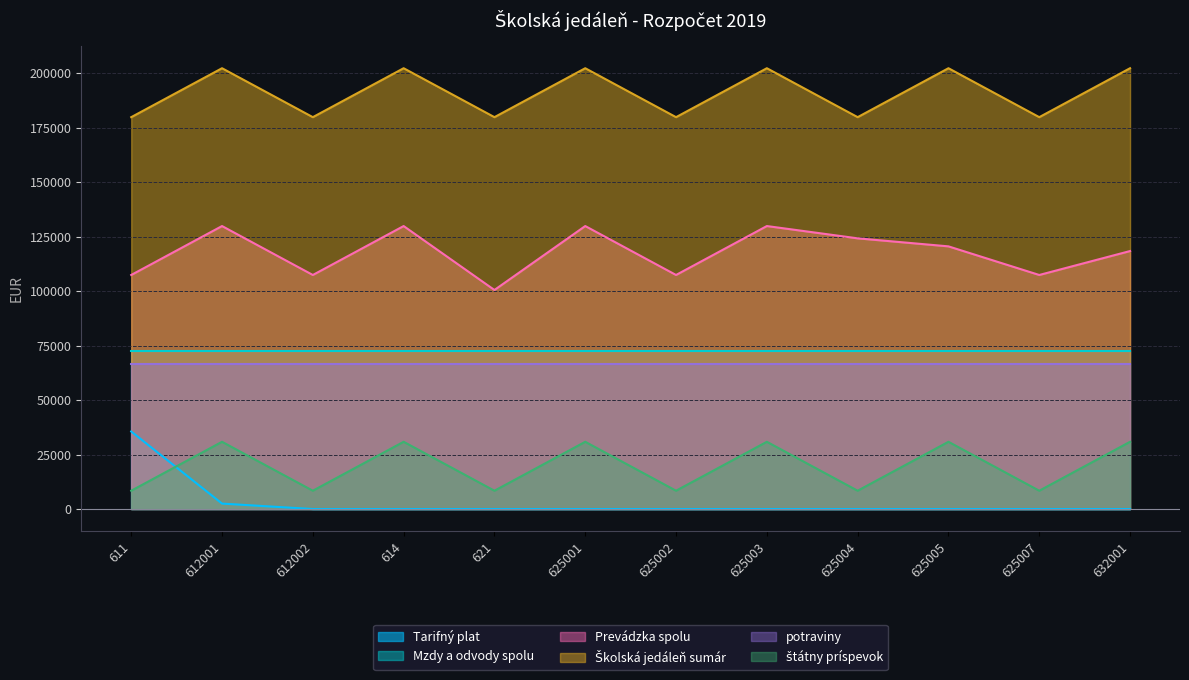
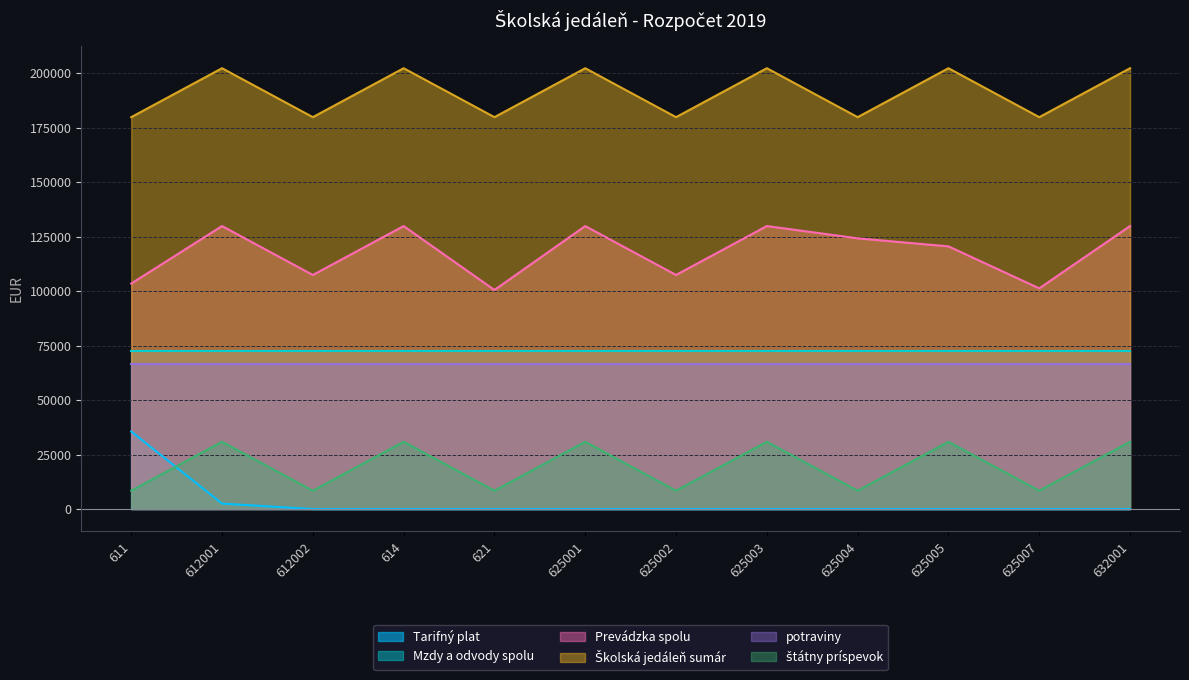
Prevádzka spolu, 611: 107000 -> 103000
Prevádzka spolu, 625007: 107000 -> 101000
Prevádzka spolu, 632001: 118000 -> 130000
